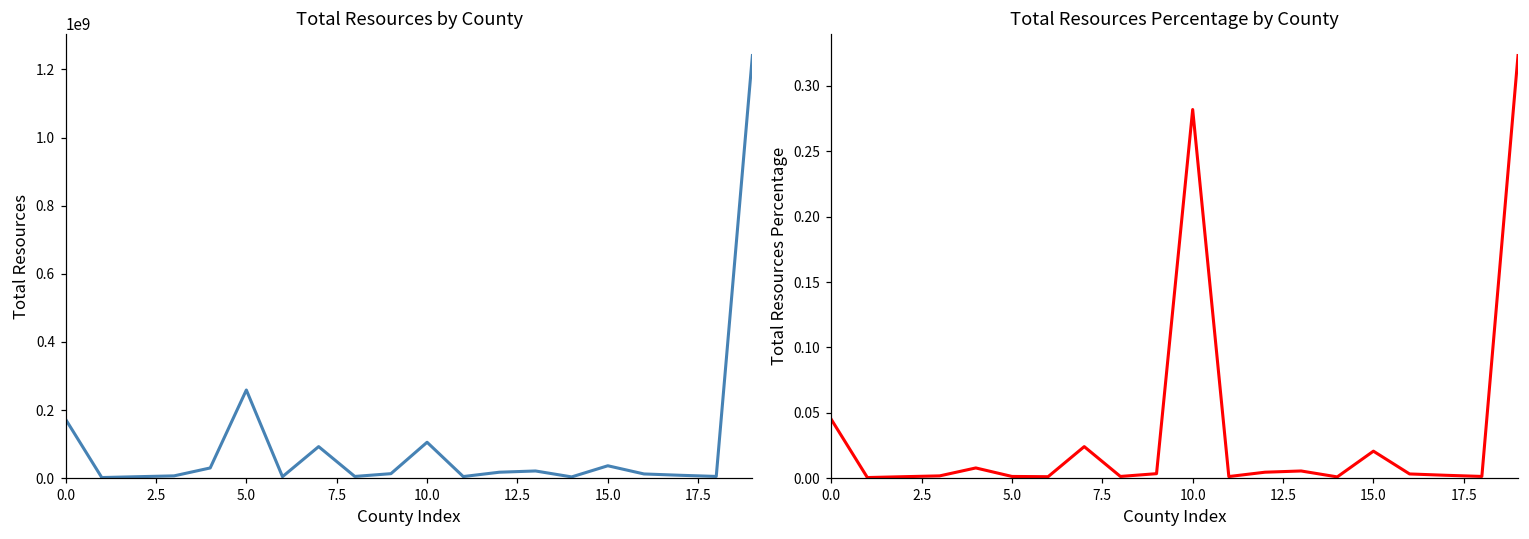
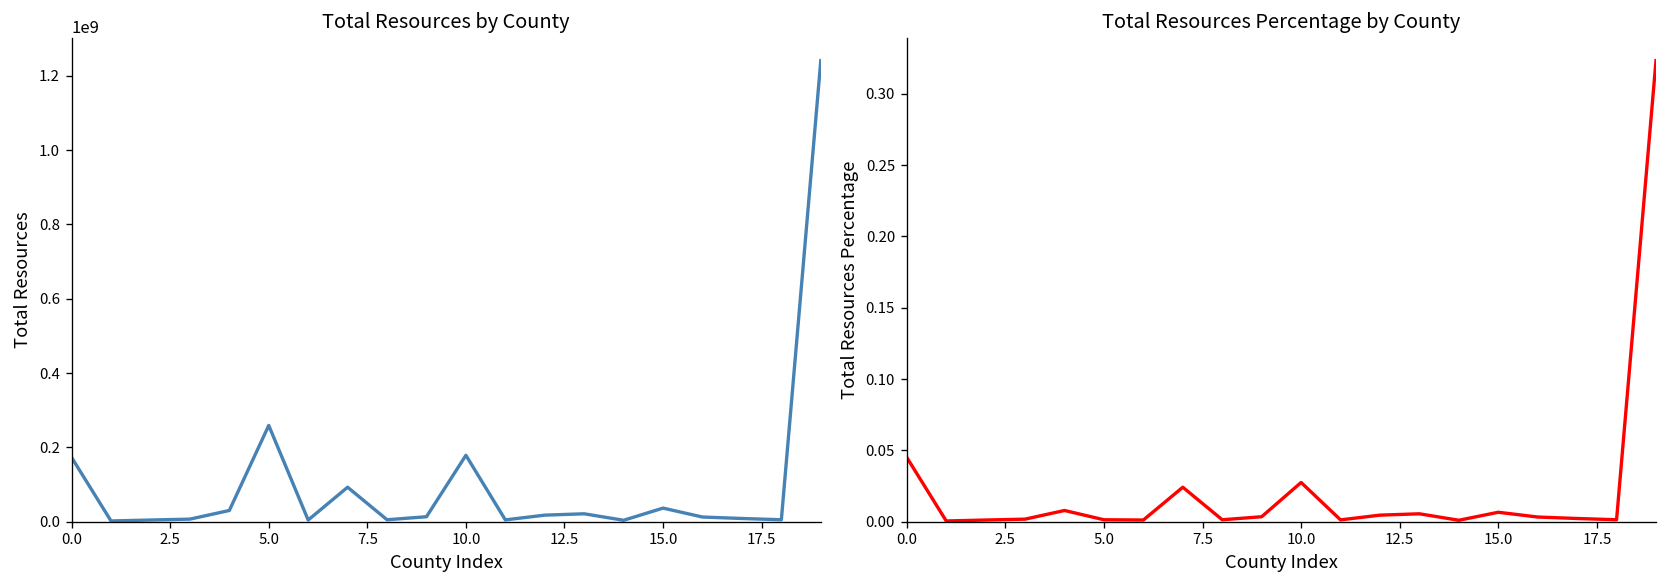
Total Resources by County, 10.0: 110000000 -> 180000000
Total Resources Percentage by County, 10.0: 0.282 -> 0.027
Total Resources Percentage by County, 15.0: 0.021 -> 0.007
